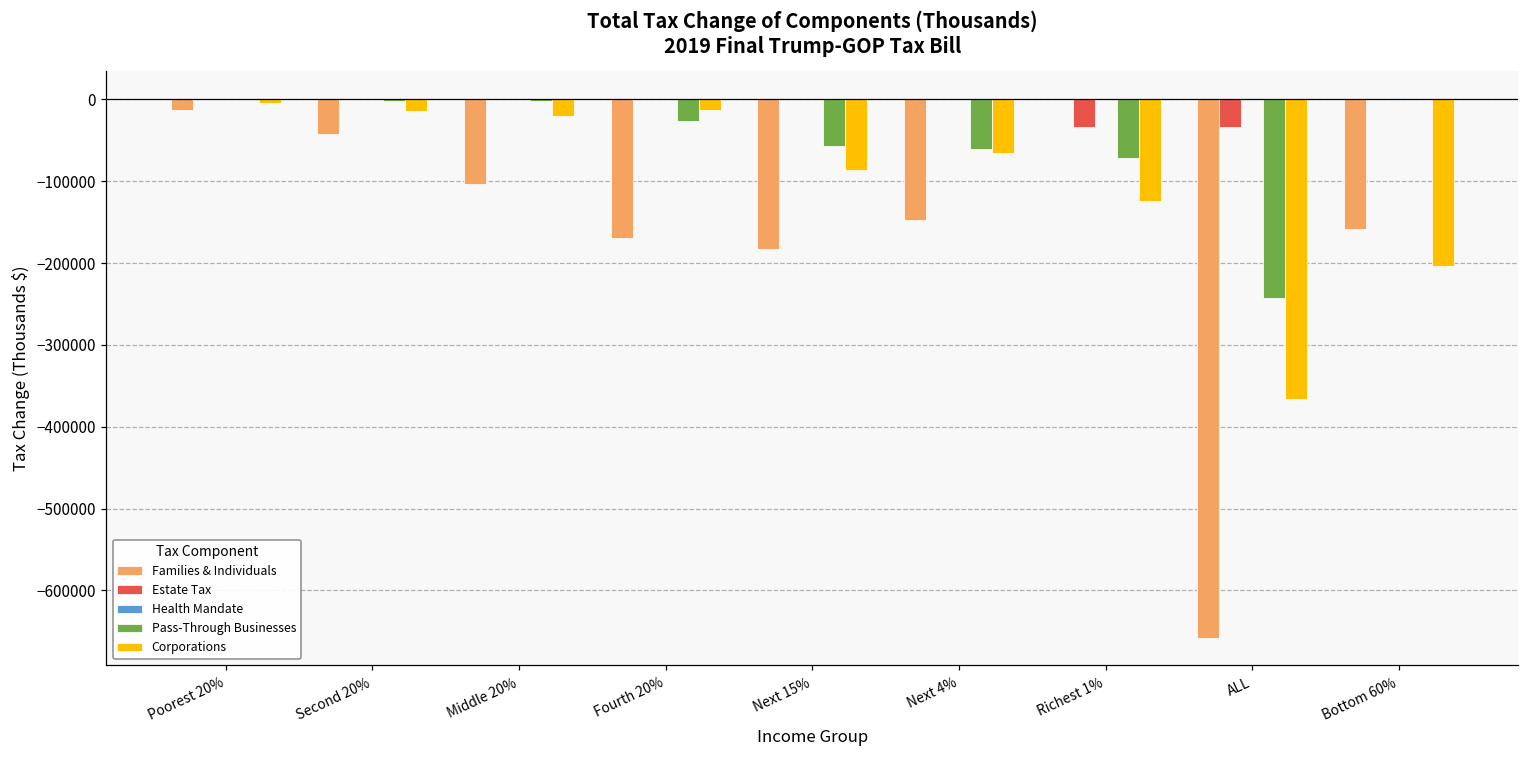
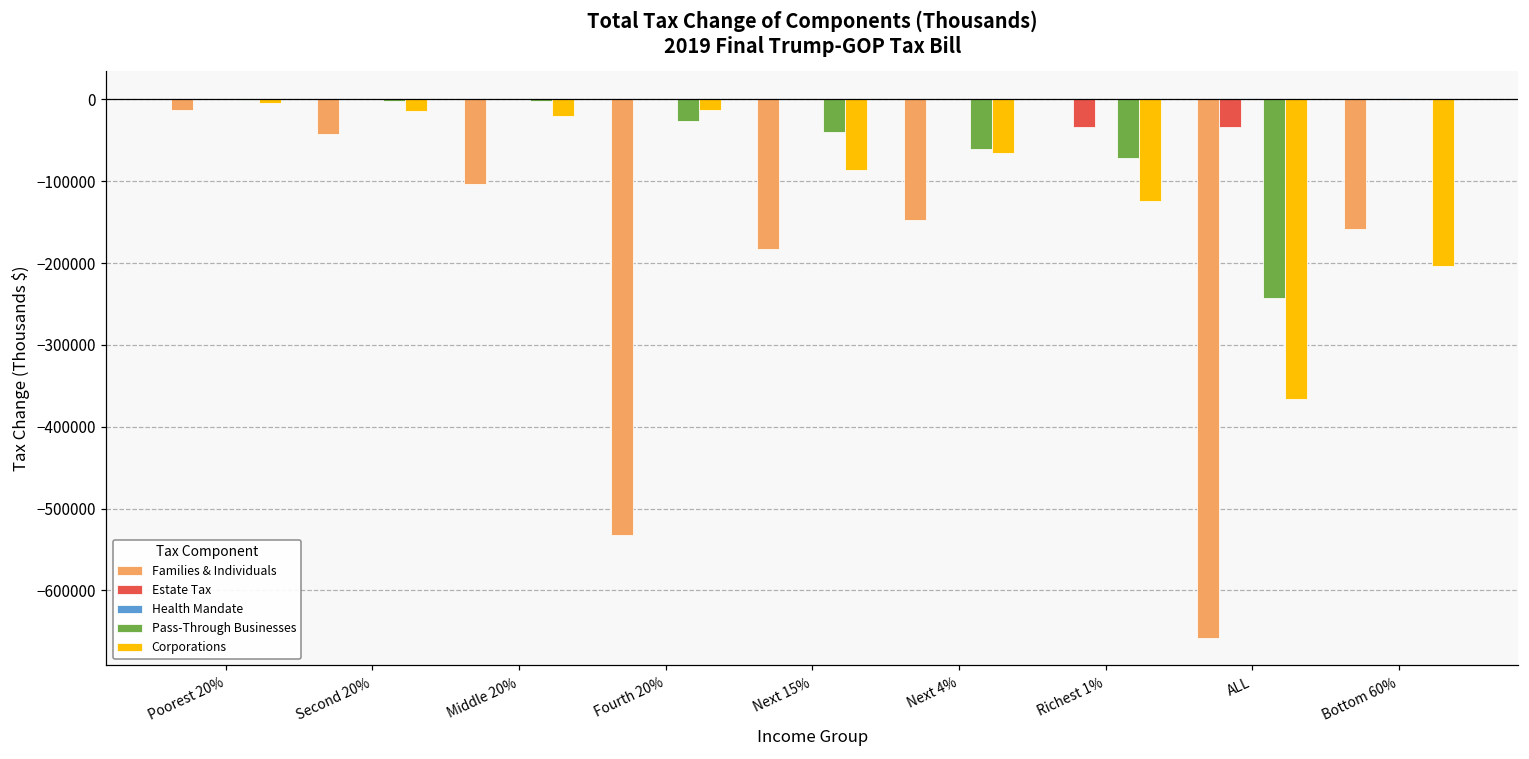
Families & Individuals, Fourth 20%: -170000 -> -530000
Pass-Through Businesses, Next 15%: -60000 -> -40000
